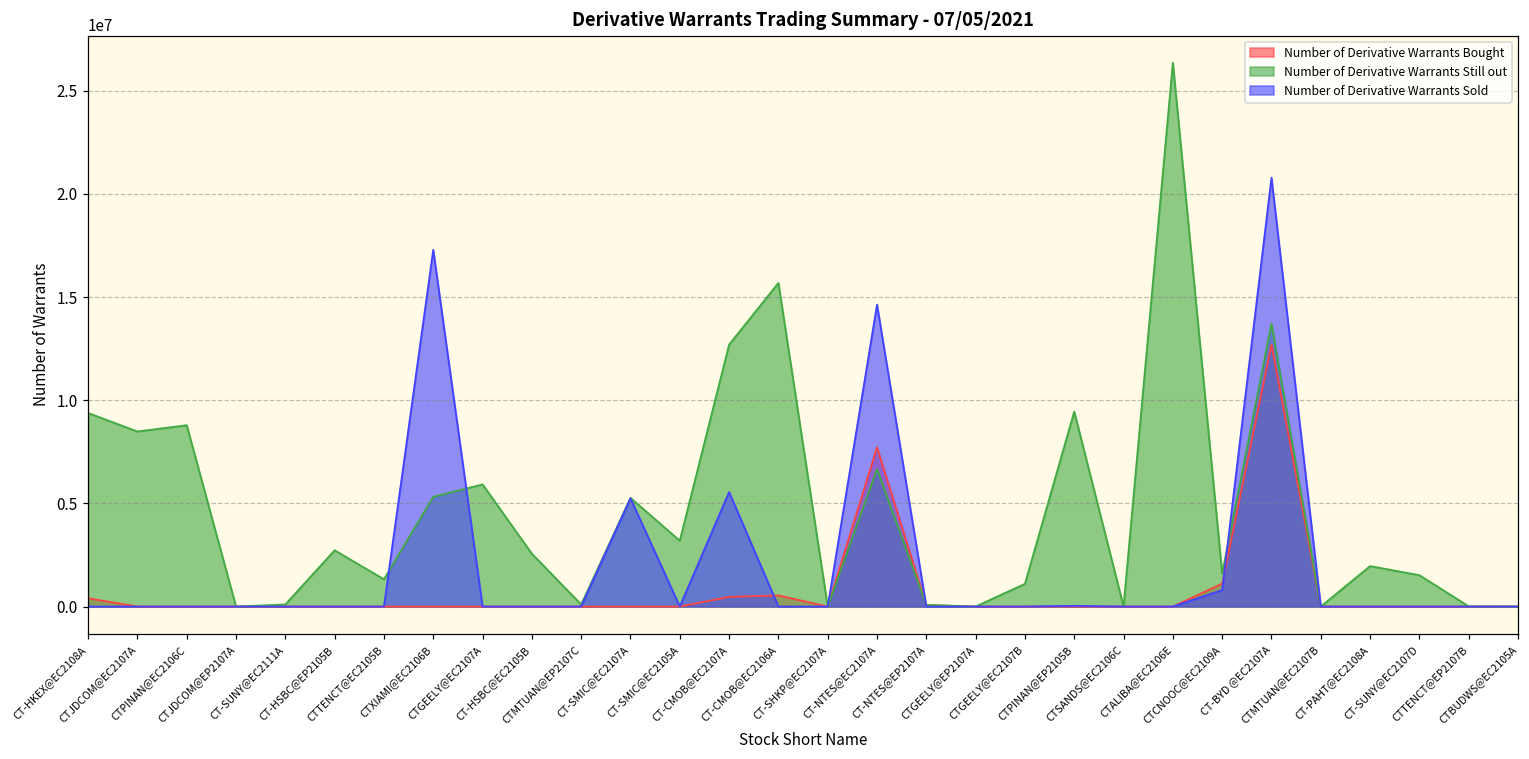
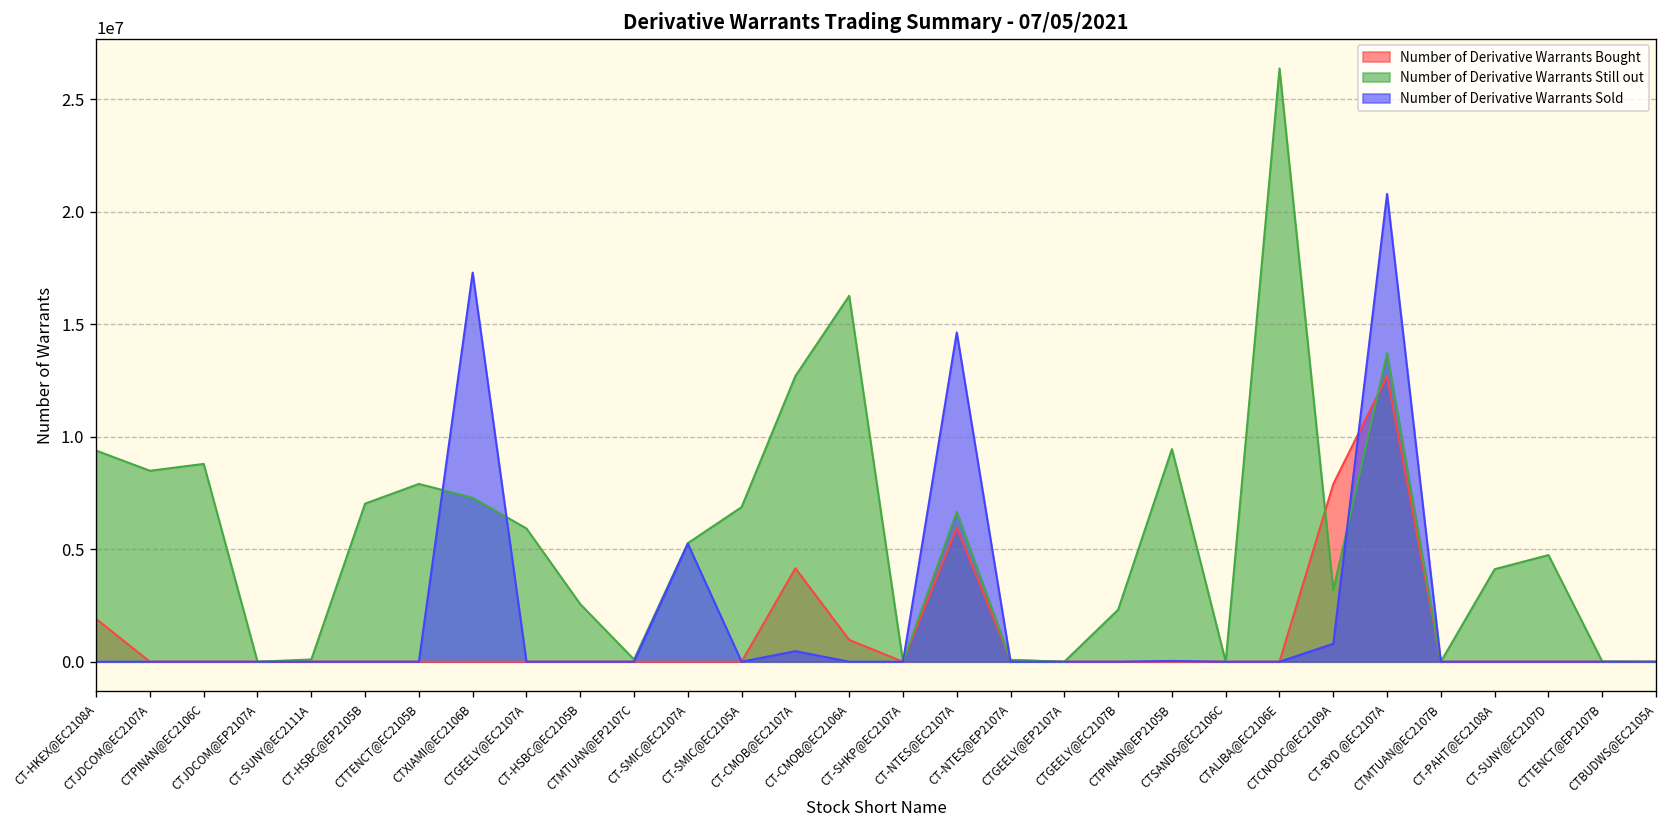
Number of Derivative Warrants Bought, CT-HKEX@EC2108A: 400000 -> 1900000
Number of Derivative Warrants Still out, CT-HSBC@EP2105B: 2700000 -> 7000000
Number of Derivative Warrants Still out, CTTENCT@EC2105B: 1300000 -> 7900000
Number of Derivative Warrants Still out, CTXIAMI@EC2106B: 5300000 -> 7300000
Number of Derivative Warrants Still out, CT-SMIC@EC2105A: 3200000 -> 6900000
Number of Derivative Warrants Bought, CT-CMOB@EC2107A: 500000 -> 4200000
Number of Derivative Warrants Sold, CT-CMOB@EC2107A: 5600000 -> 500000
Number of Derivative Warrants Bought, CT-CMOB@EC2106A: 500000 -> 1000000
Number of Derivative Warrants Still out, CT-CMOB@EC2106A: 15700000 -> 16300000
Number of Derivative Warrants Bought, CT-NTES@EC2107A: 7700000 -> 6000000
Number of Derivative Warrants Still out, CTGEELY@EC2107B: 1100000 -> 2300000
Number of Derivative Warrants Bought, CTCNOOC@EC2109A: 1100000 -> 7900000
Number of Derivative Warrants Still out, CTCNOOC@EC2109A: 1600000 -> 3200000
Number of Derivative Warrants Still out, CT-PAHT@EC2108A: 2000000 -> 4100000
Number of Derivative Warrants Still out, CT-SUNY@EC2107D: 1500000 -> 4700000
